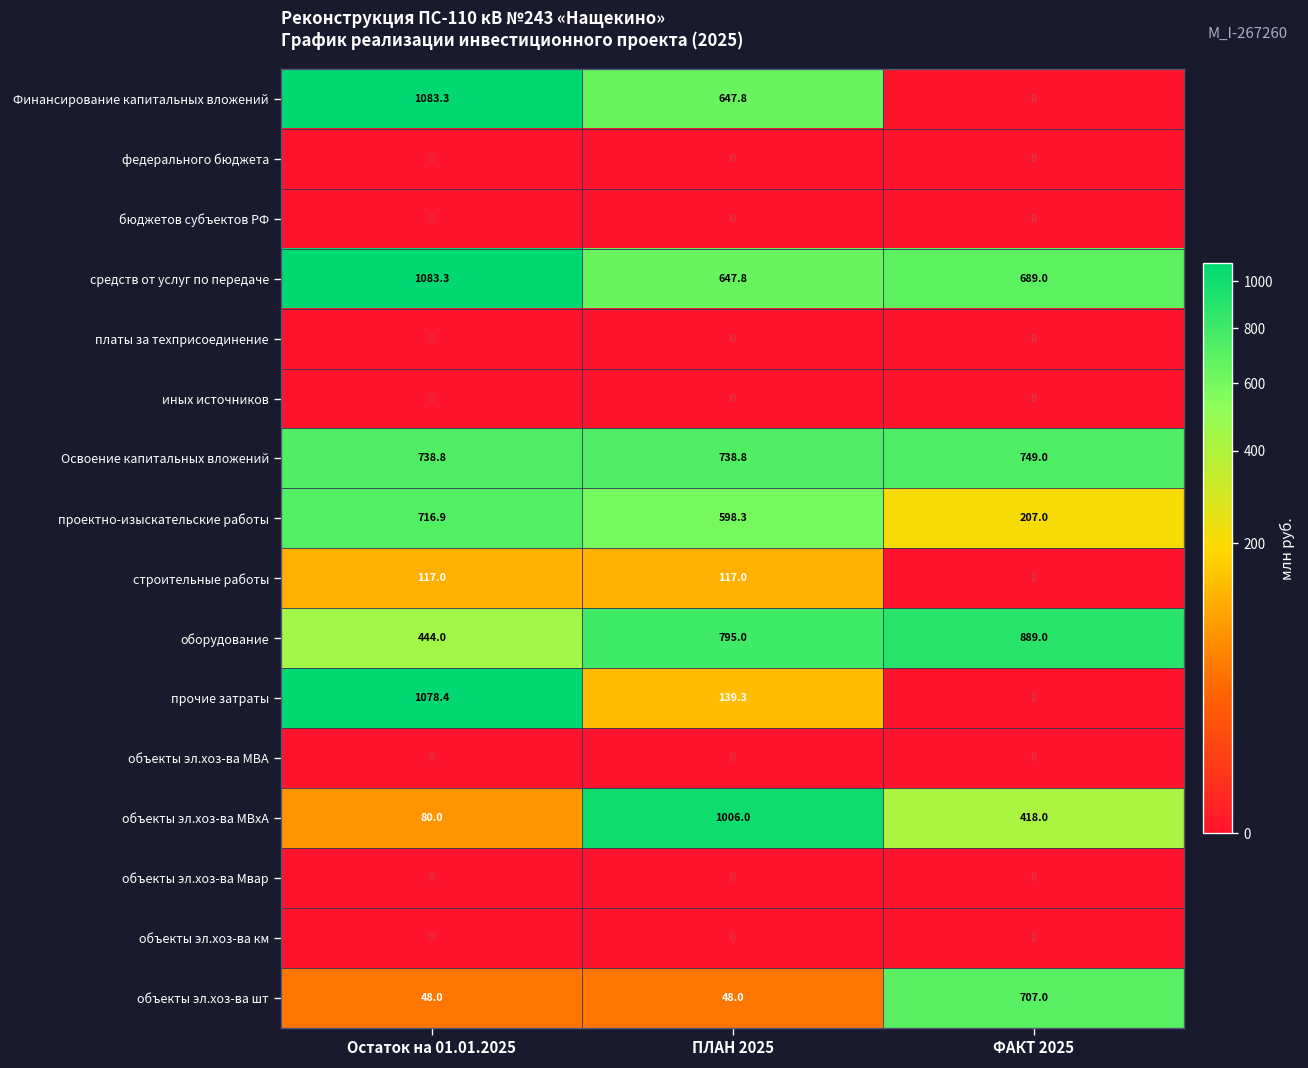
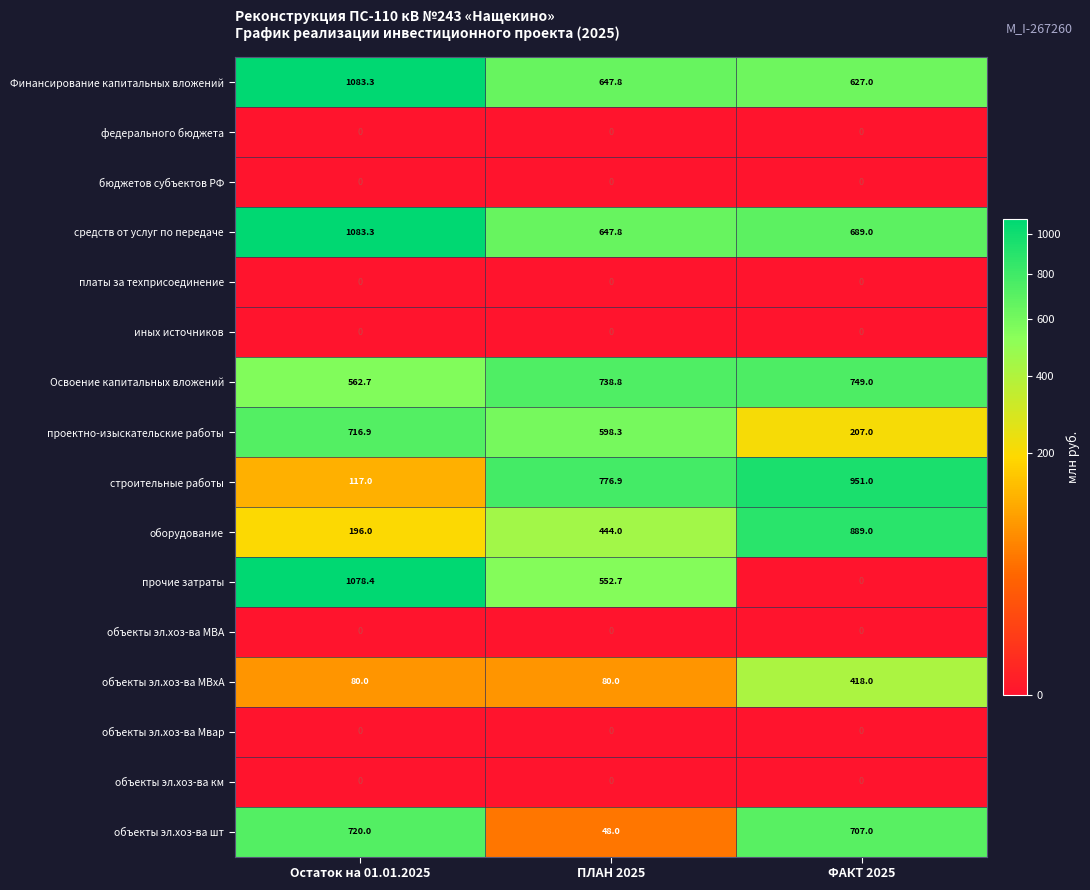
Финансирование капитальных вложений, ФАКТ 2025: 0 -> 627.0
Освоение капитальных вложений, Остаток на 01.01.2025: 738.8 -> 562.7
строительные работы, ПЛАН 2025: 117.0 -> 776.9
строительные работы, ФАКТ 2025: 0 -> 951.0
оборудование, Остаток на 01.01.2025: 444.0 -> 196.0
оборудование, ПЛАН 2025: 795.0 -> 444.0
прочие затраты, ПЛАН 2025: 139.3 -> 552.7
объекты эл.хоз-ва МВхА, ПЛАН 2025: 1006.0 -> 80.0
объекты эл.хоз-ва шт, Остаток на 01.01.2025: 48.0 -> 720.0
